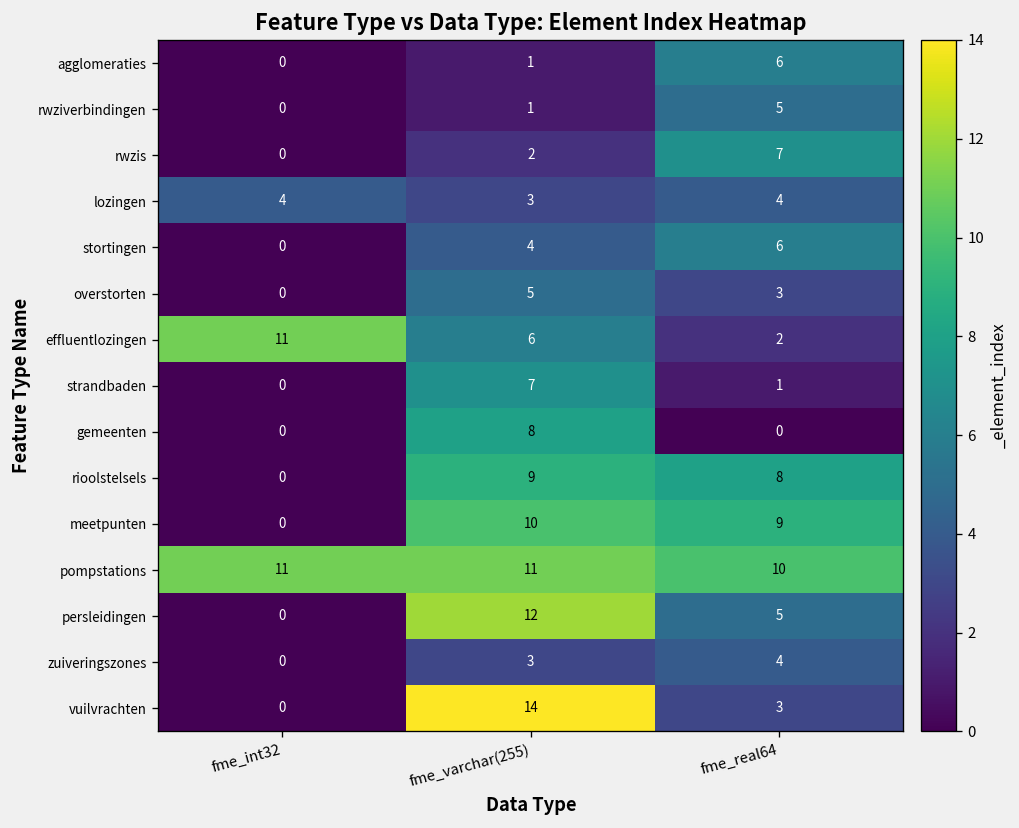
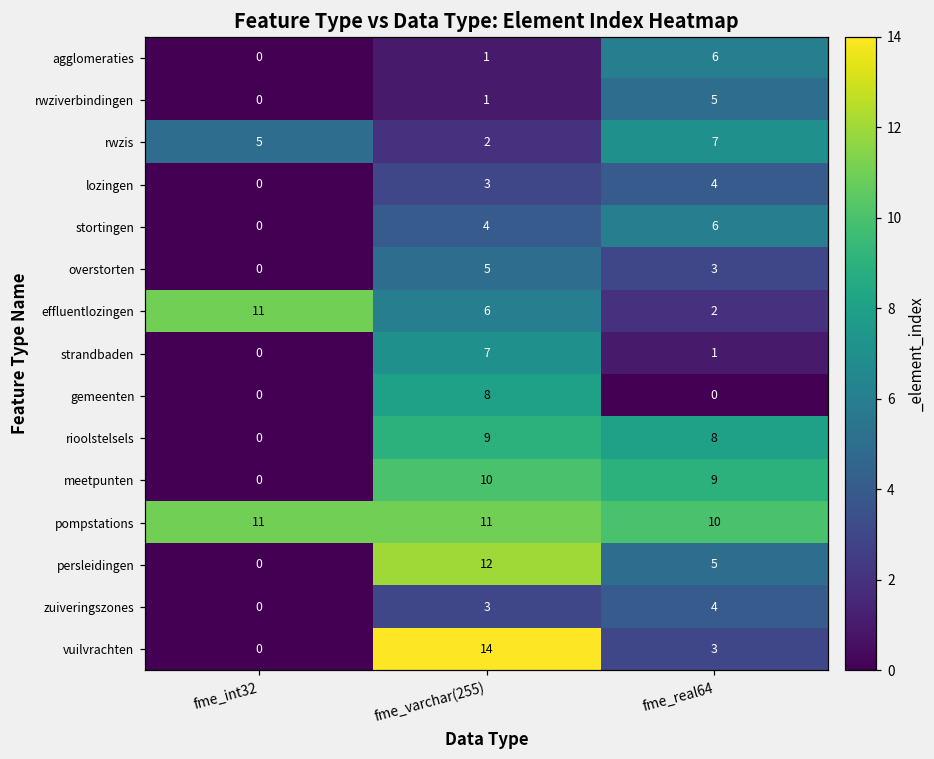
rwzis, fme_int32: 0 -> 5
lozingen, fme_int32: 4 -> 0
